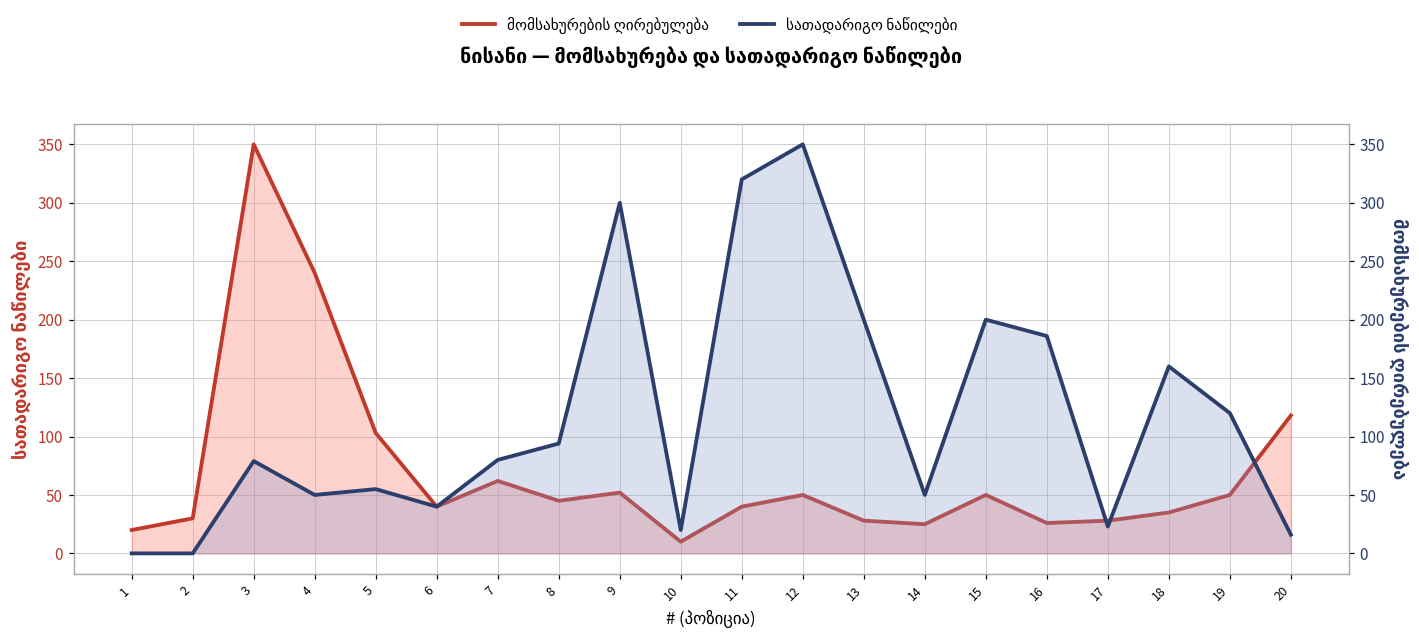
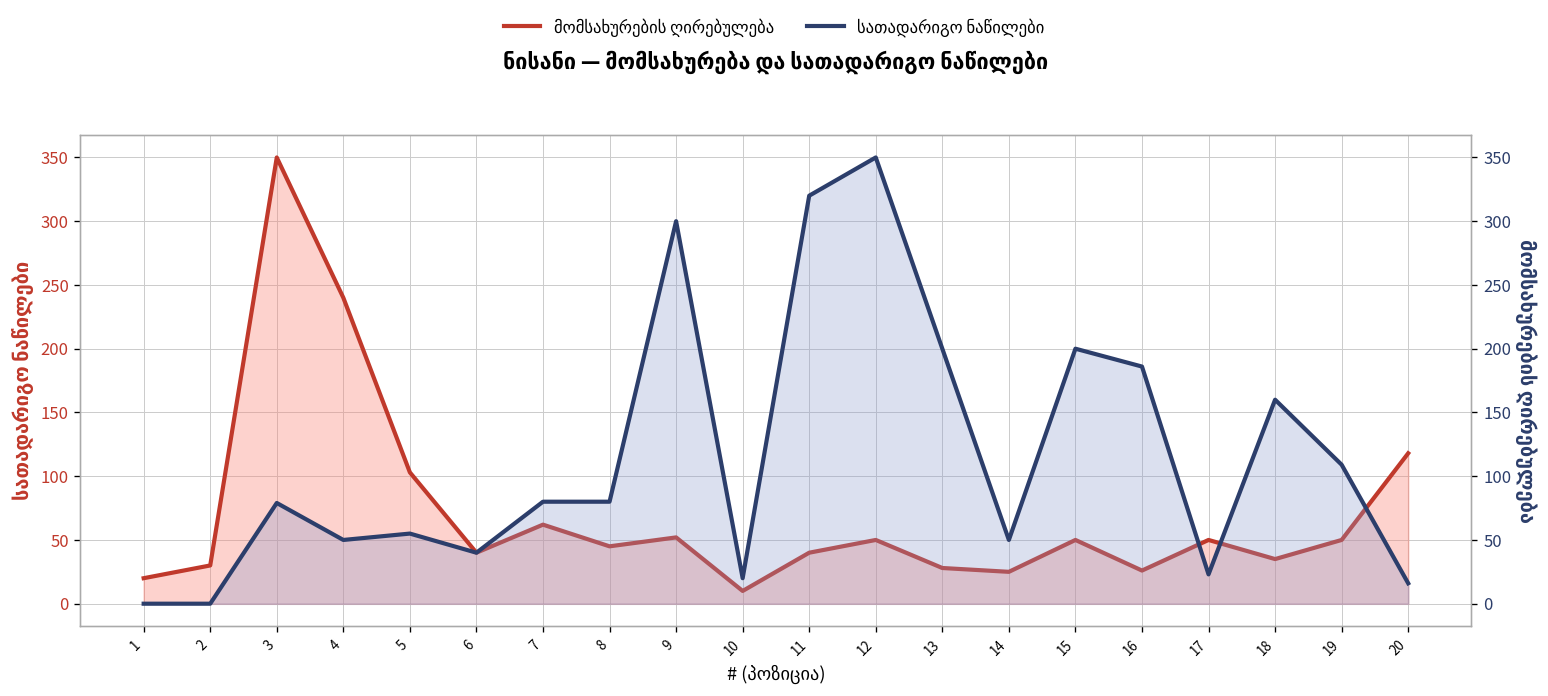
მომსახურების ღირებულება, 17: 28 -> 50
სათადარიგო ნაწილები, 8: 94 -> 80
სათადარიგო ნაწილები, 19: 120 -> 109
